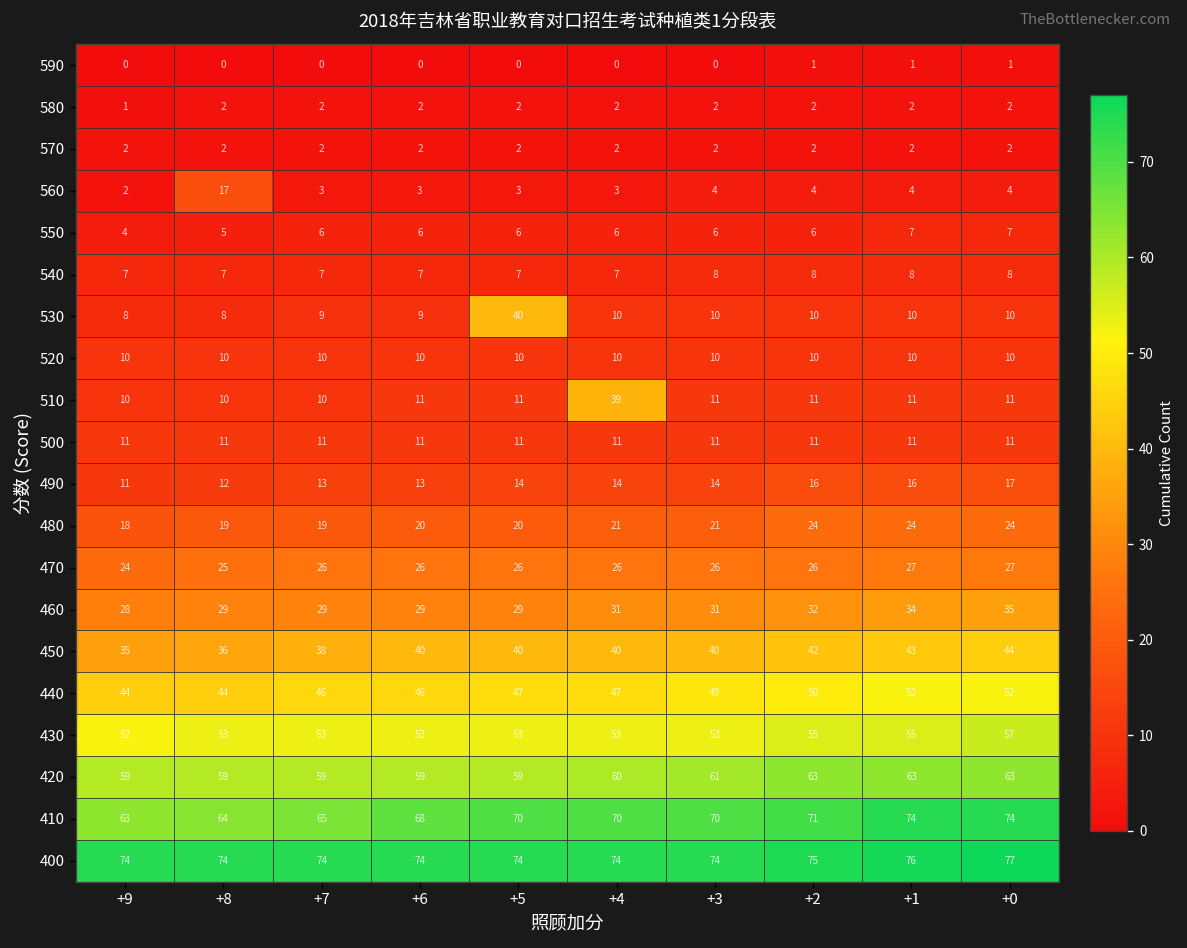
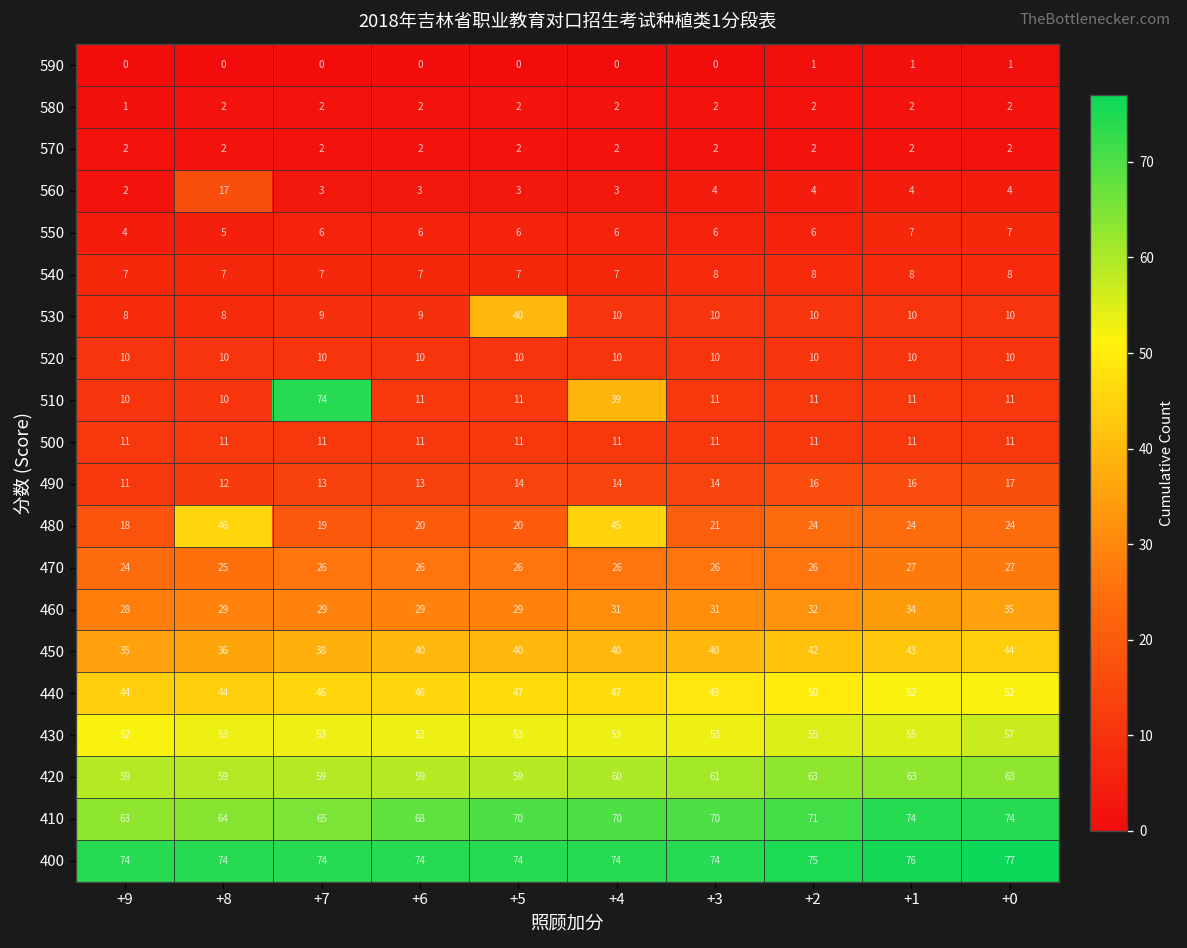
510, +7: 10 -> 74
480, +8: 19 -> 46
480, +4: 21 -> 45
